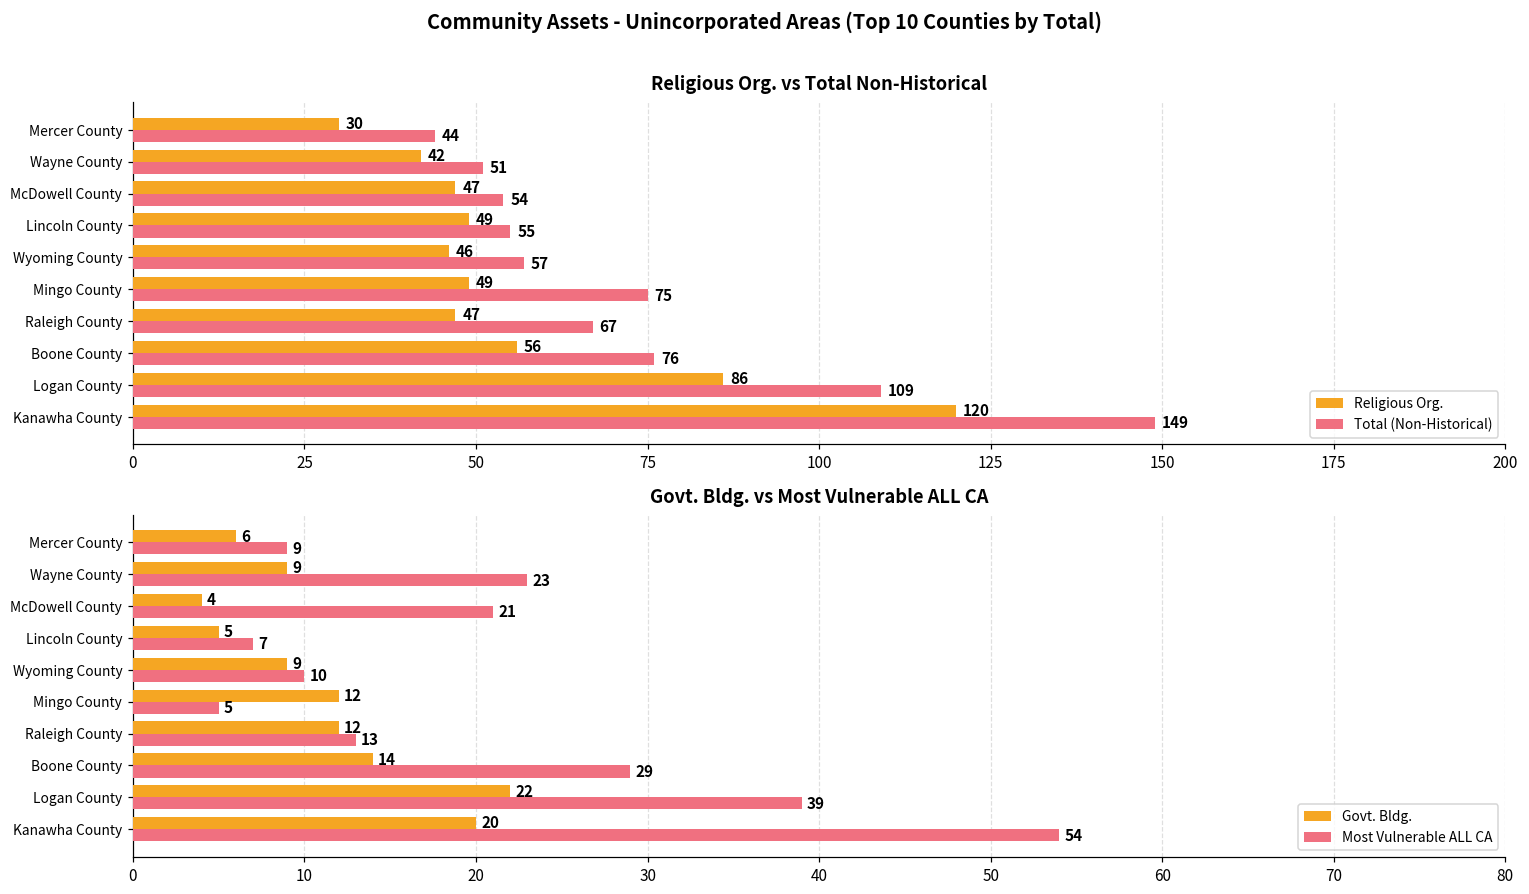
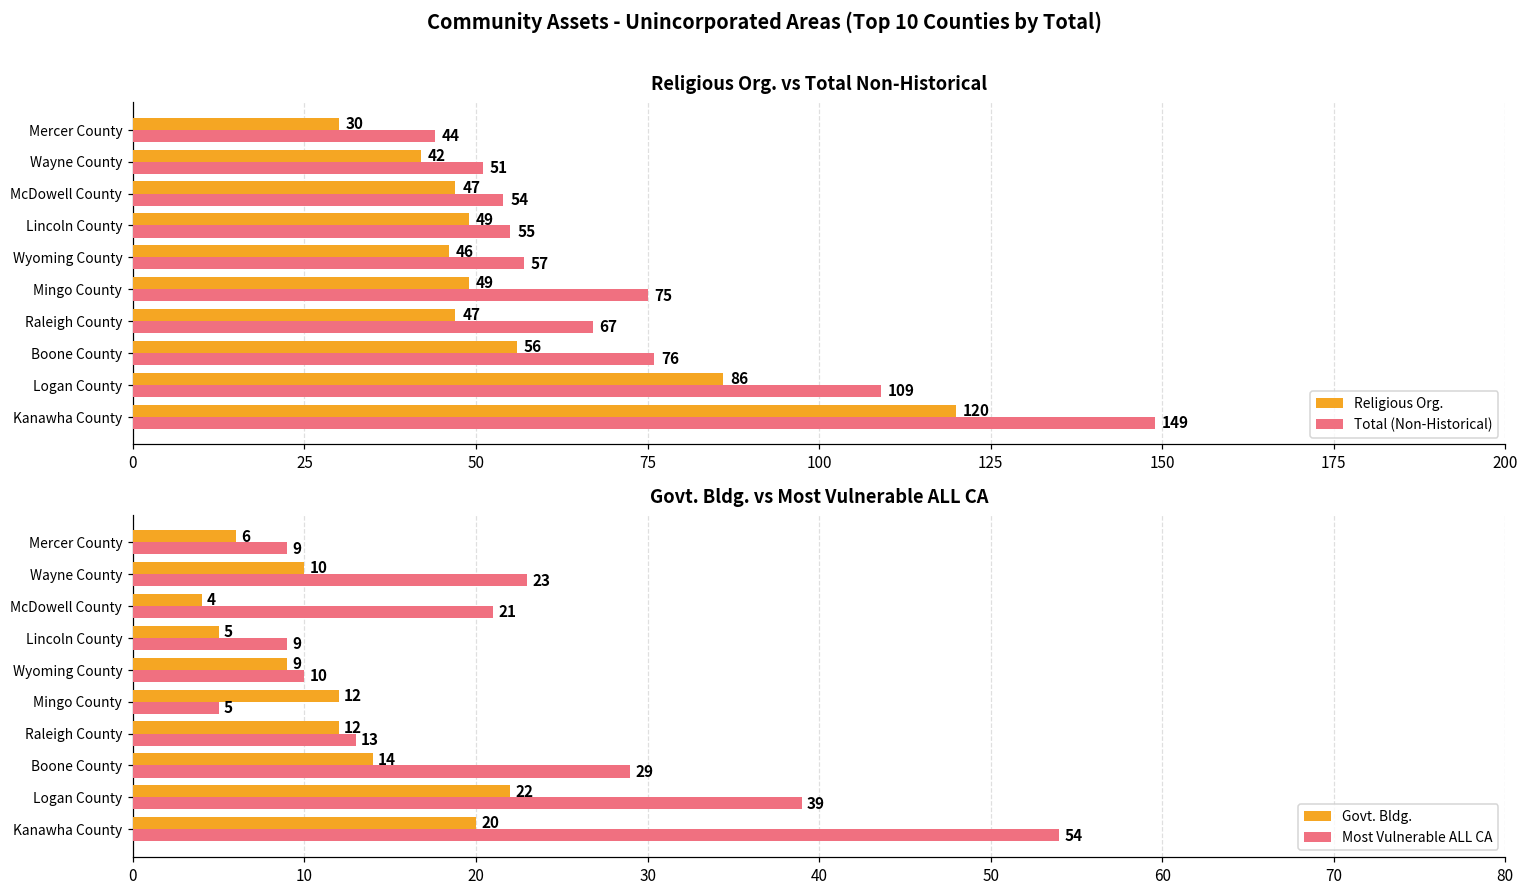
Govt. Bldg. vs Most Vulnerable ALL CA, Govt. Bldg., Wayne County: 9 -> 10
Govt. Bldg. vs Most Vulnerable ALL CA, Most Vulnerable ALL CA, Lincoln County: 7 -> 9
